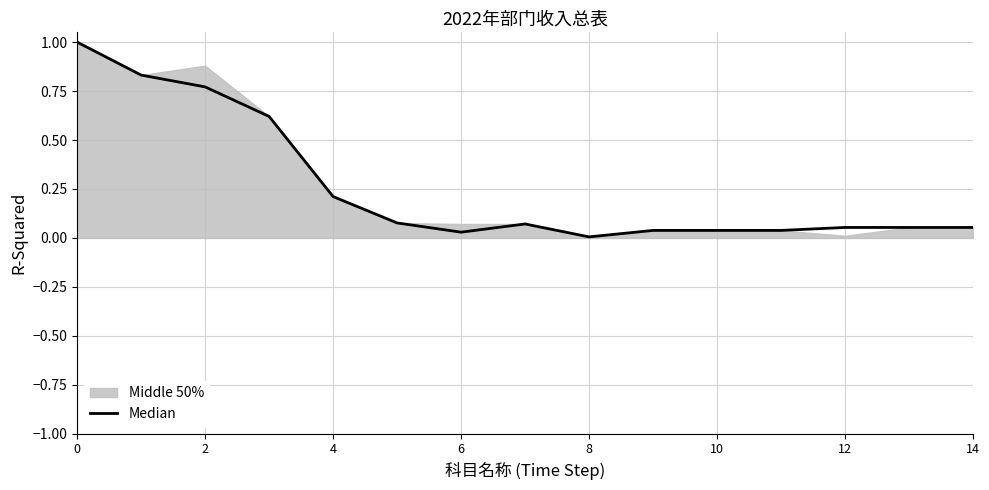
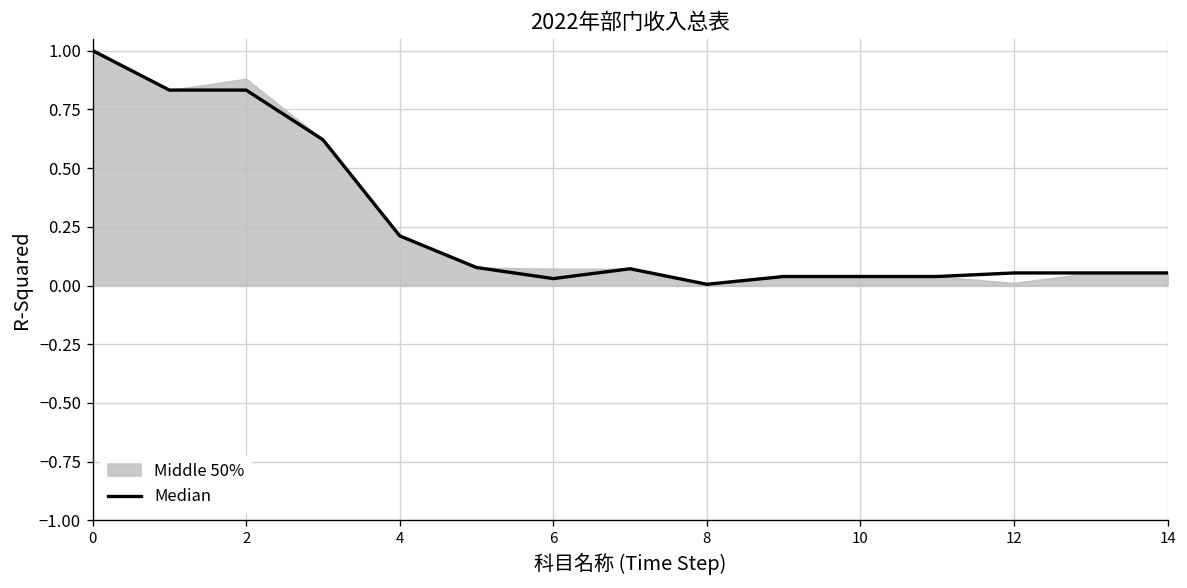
Median, 2: 0.77 -> 0.83
